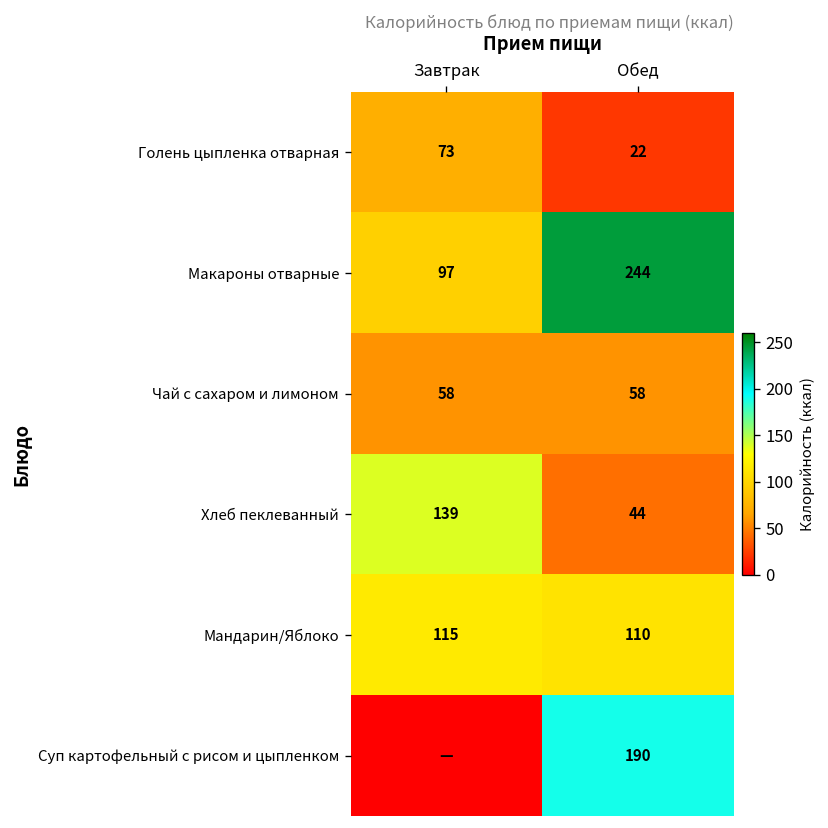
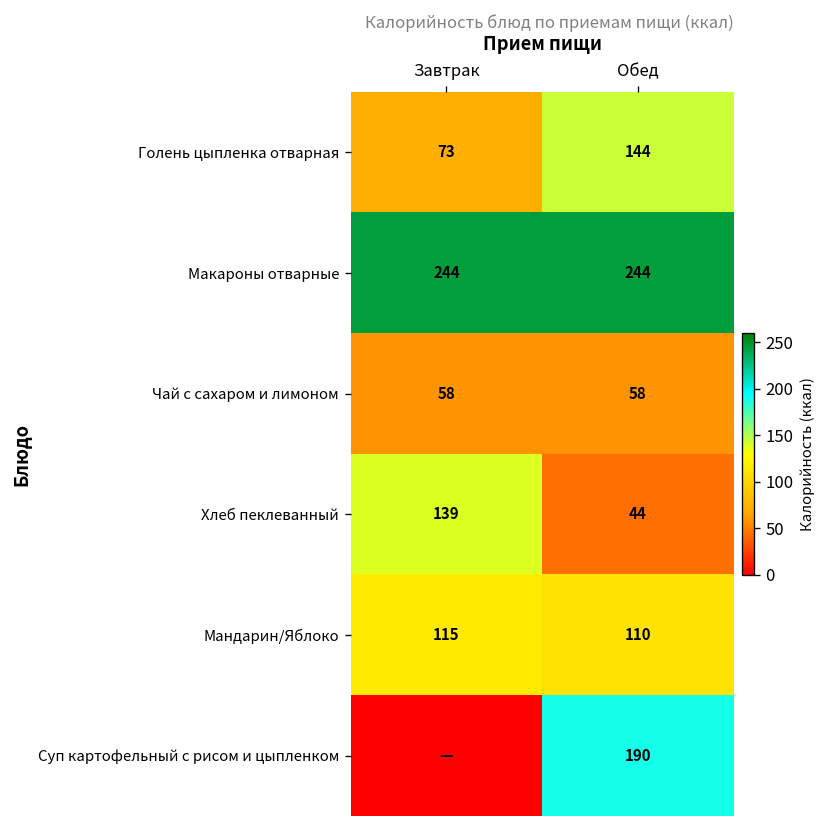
Голень цыпленка отварная, Обед: 22 -> 144
Макароны отварные, Завтрак: 97 -> 244
